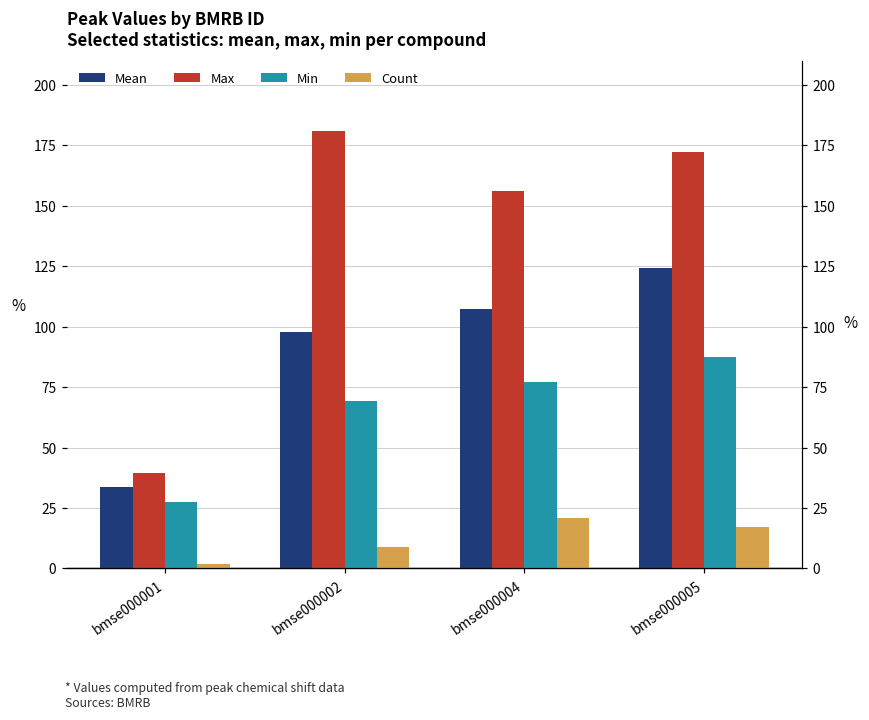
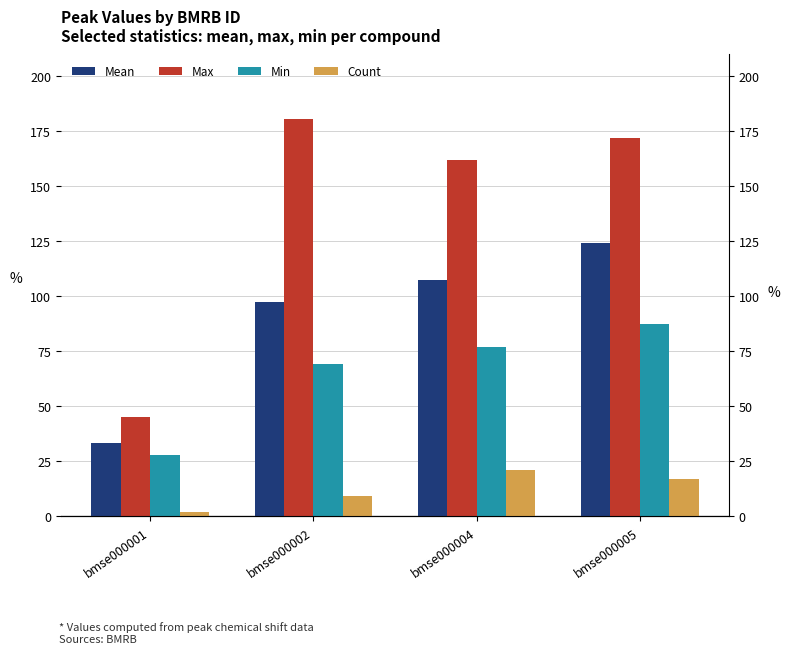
Max, bmse000001: 39 -> 45
Max, bmse000004: 156 -> 162
